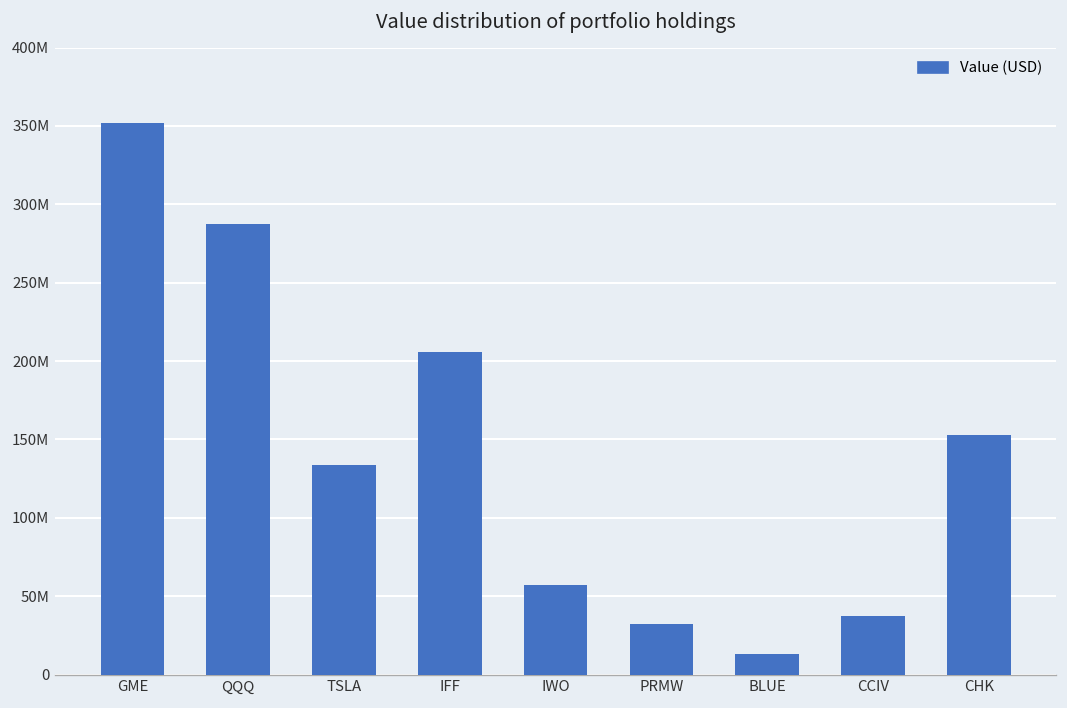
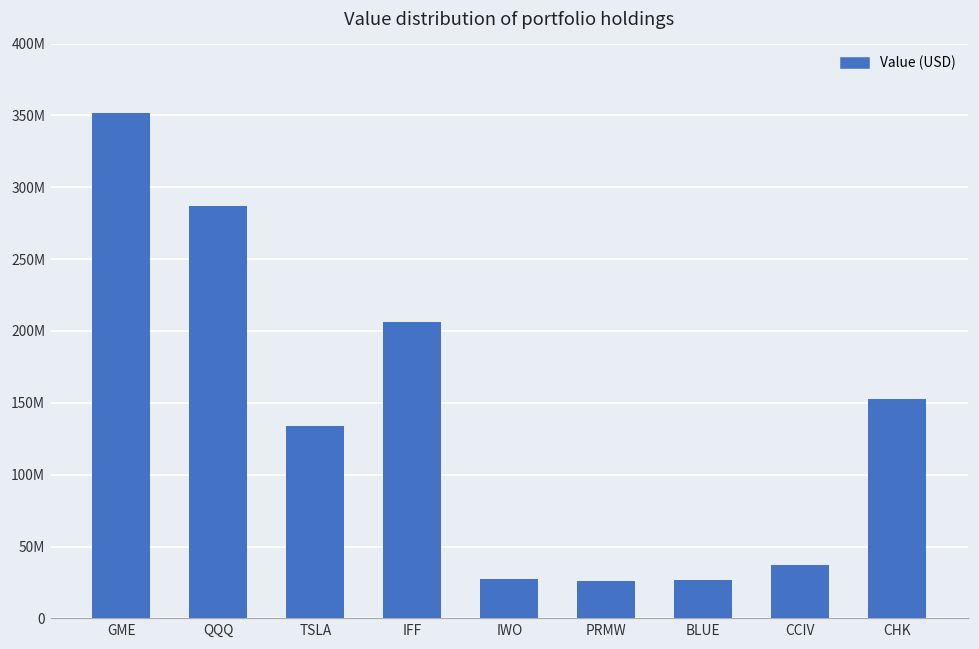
IWO: 57000000 -> 27000000
PRMW: 32000000 -> 26000000
BLUE: 13000000 -> 26000000
